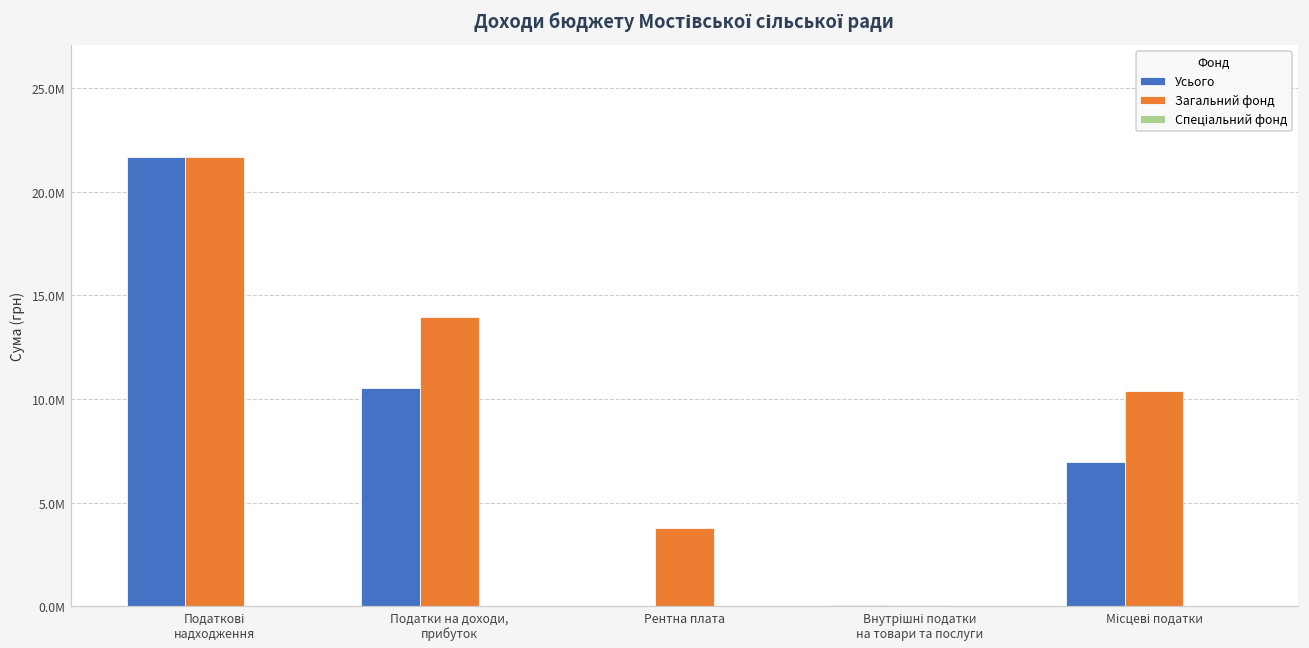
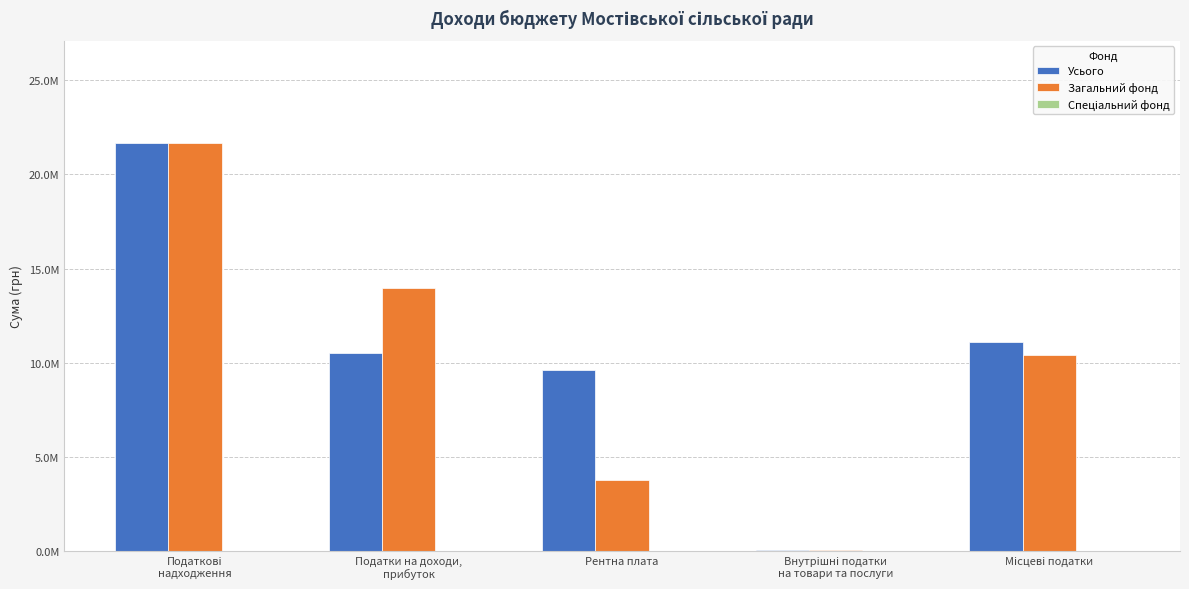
Усього, Рентна плата: 0 -> 9600000
Усього, Місцеві податки: 7000000 -> 11100000
